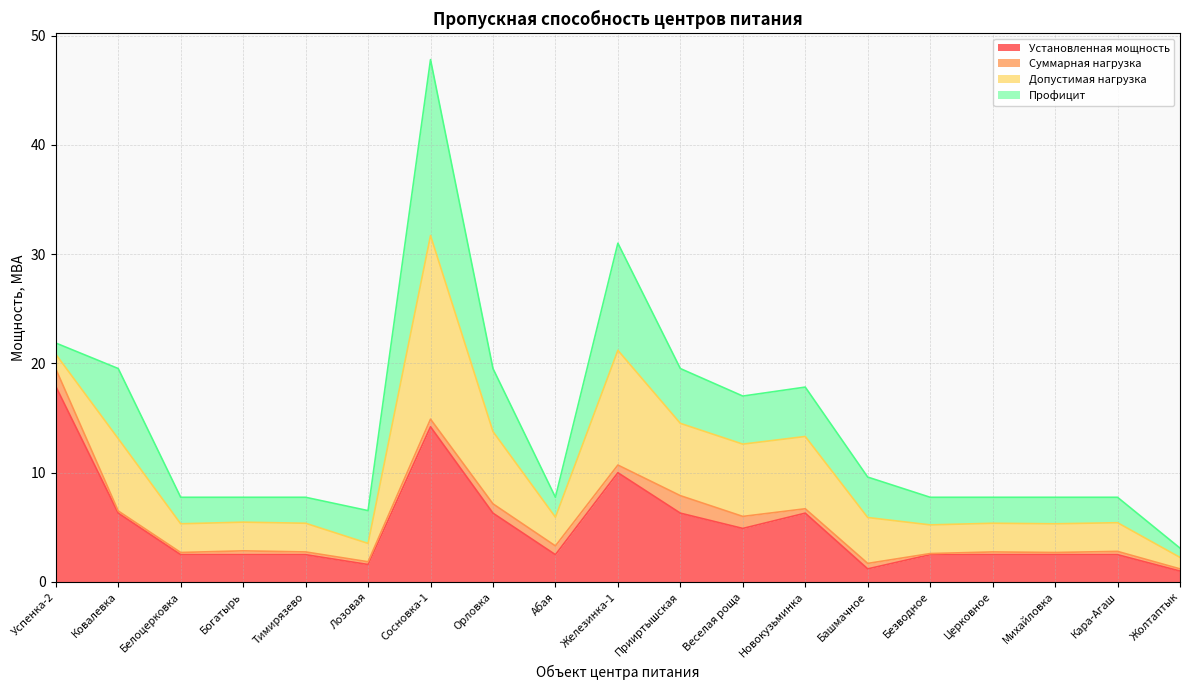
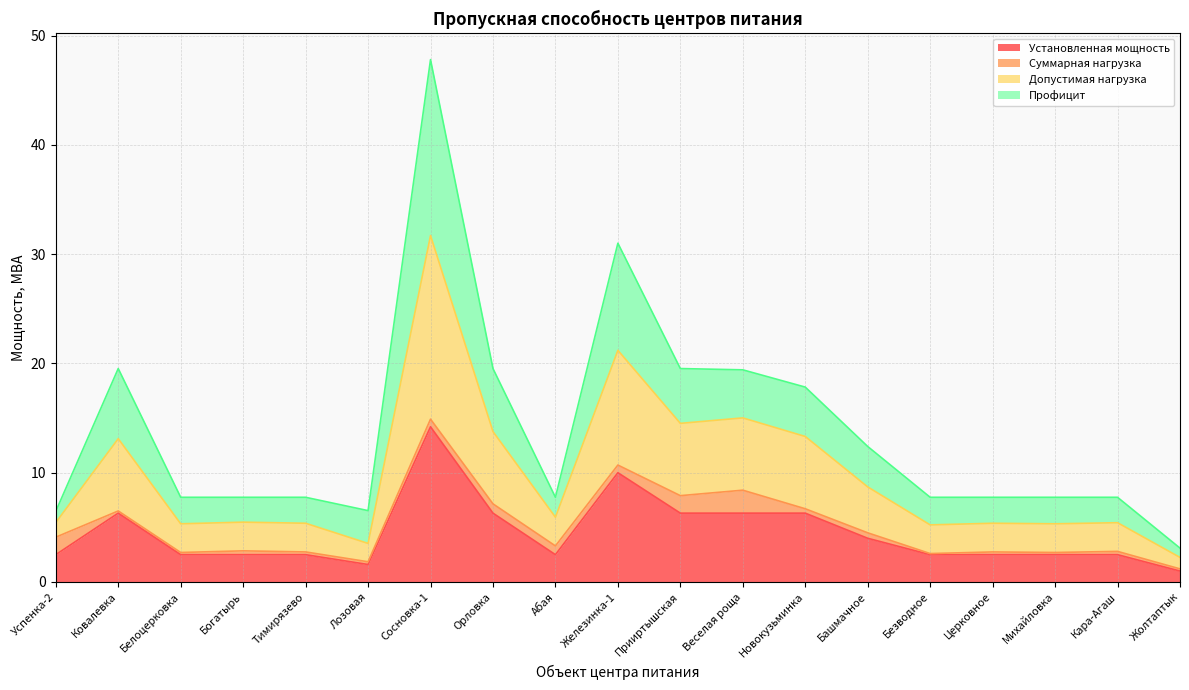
Установленная мощность, Успенка-2: 17.9 -> 2.5
Установленная мощность, Веселая роща: 4.9 -> 6.3
Суммарная нагрузка, Веселая роща: 1.1 -> 2.1
Установленная мощность, Башмачное: 1.2 -> 4.0
